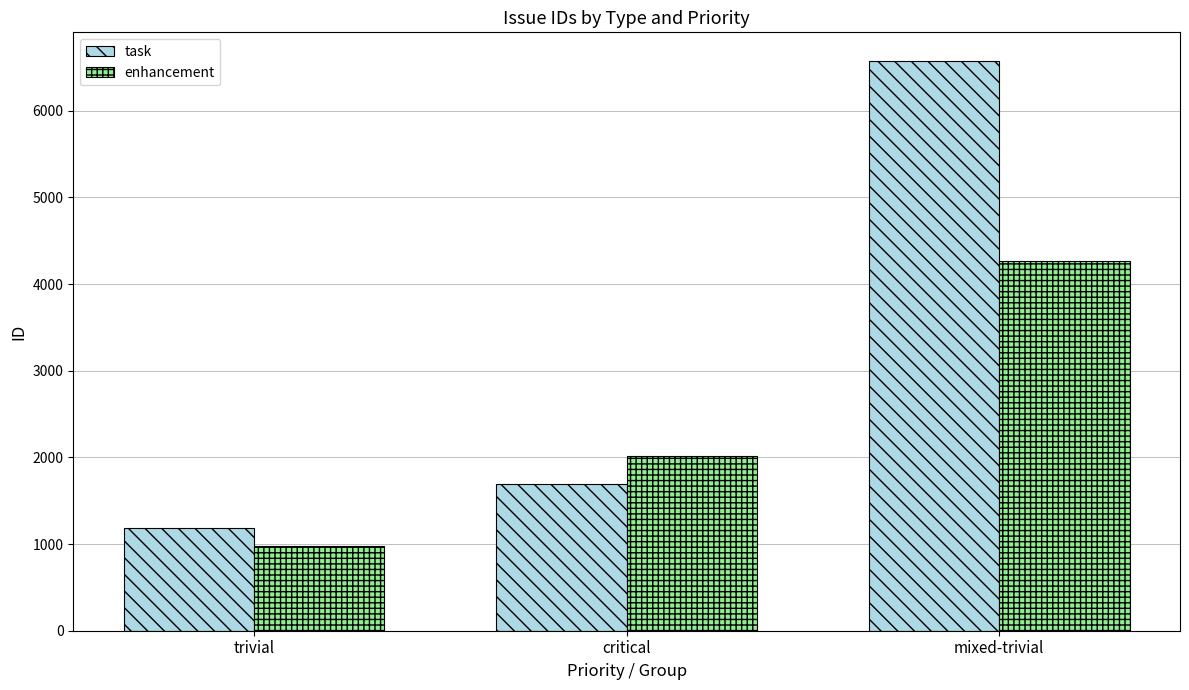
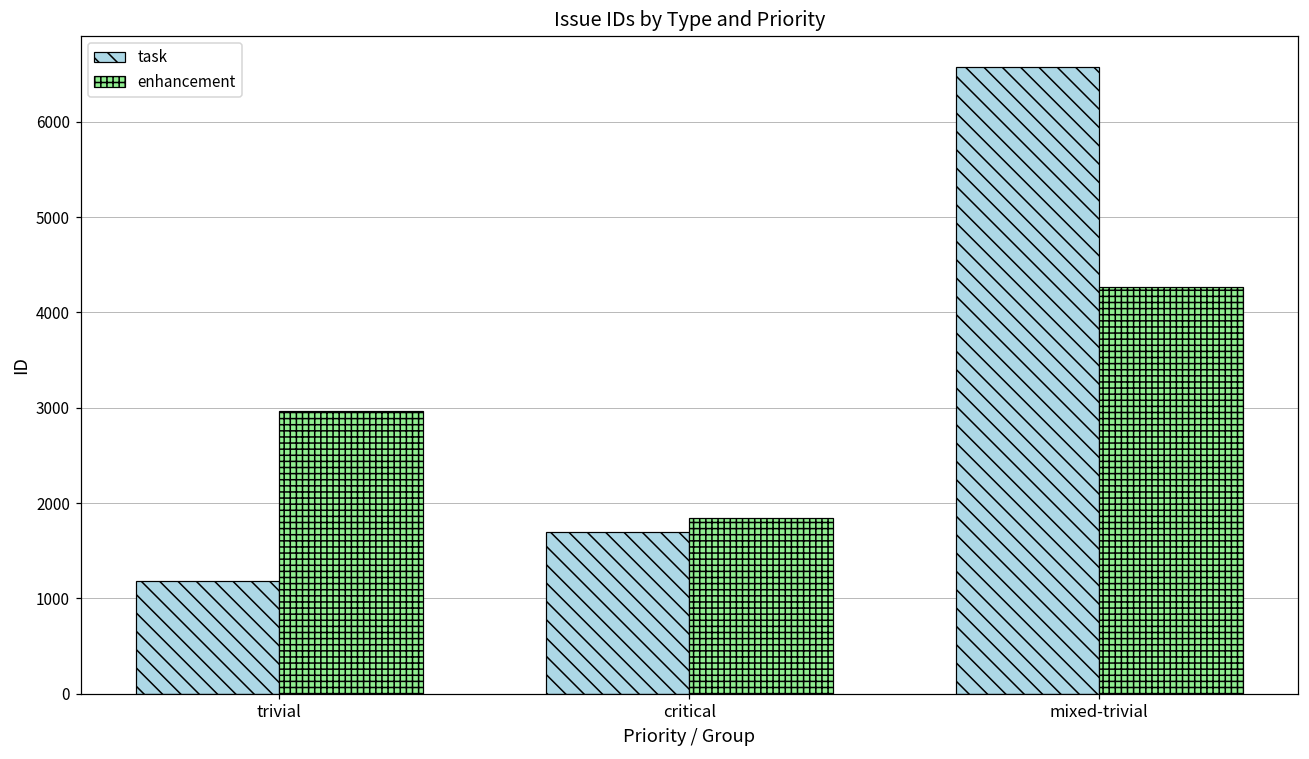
enhancement, trivial: 1000 -> 3000
enhancement, critical: 2000 -> 1800
